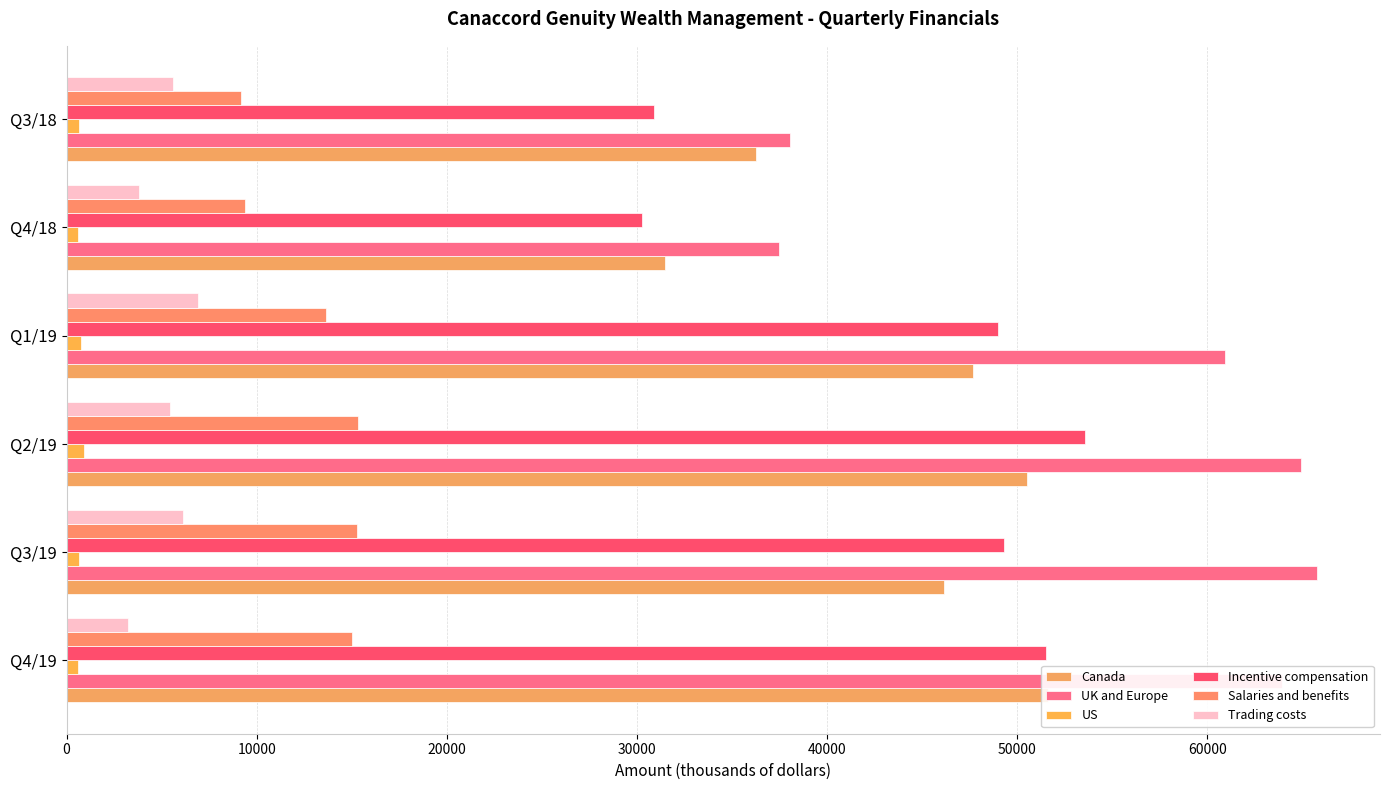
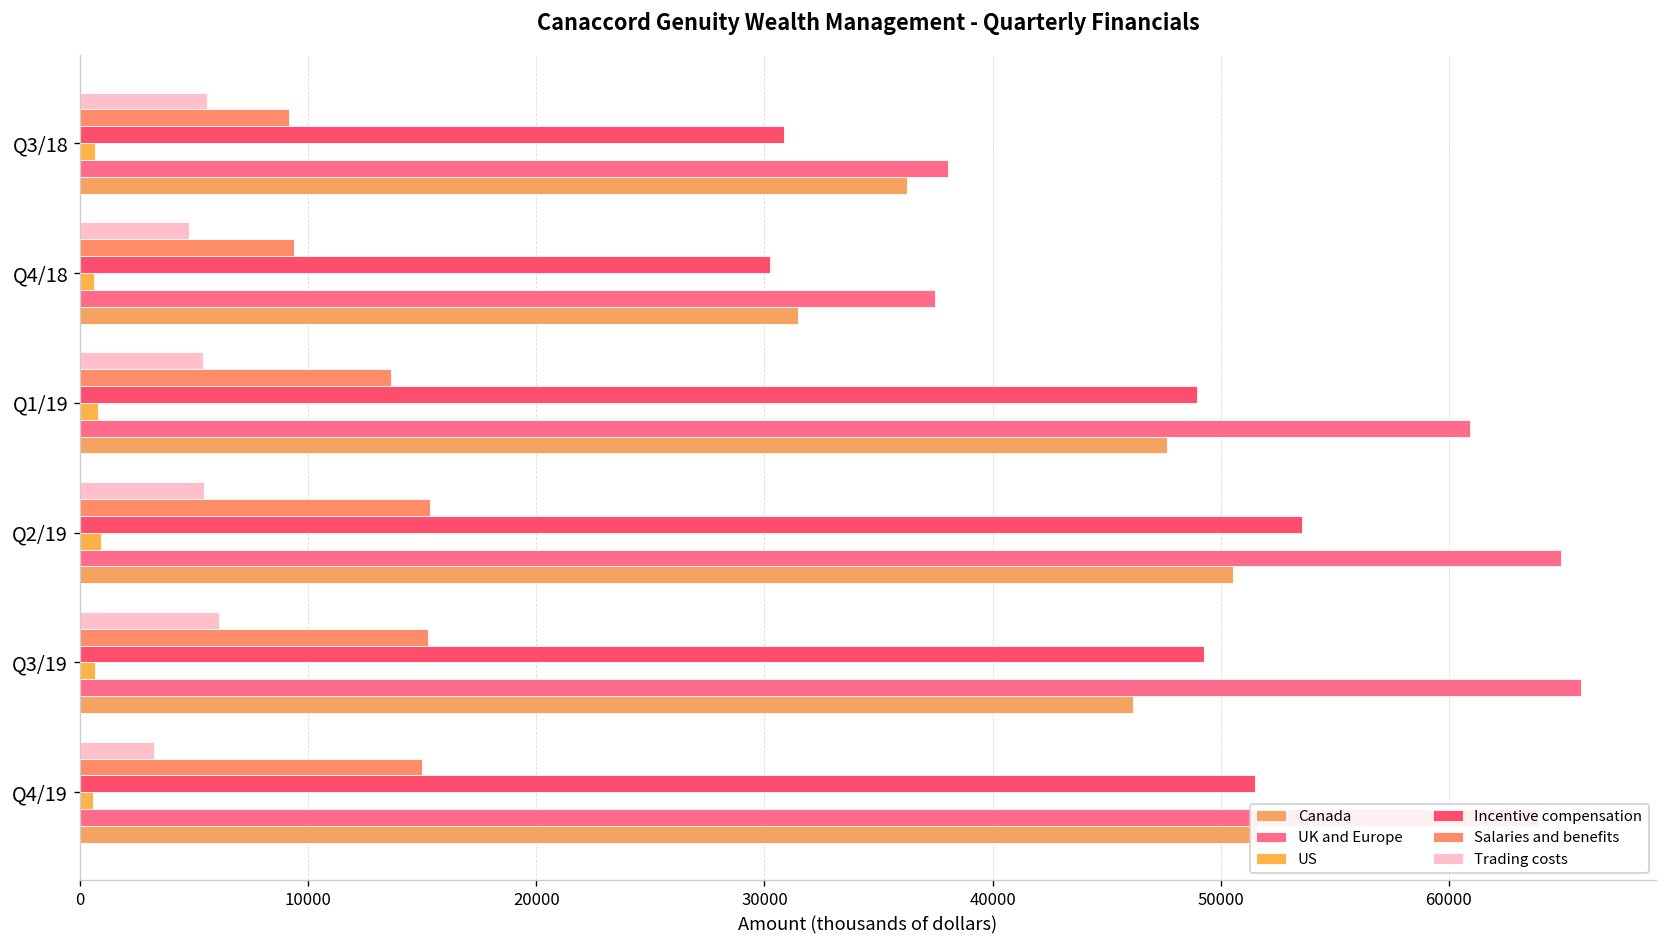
Trading costs, Q4/18: 3800 -> 4800
Trading costs, Q1/19: 6900 -> 5400
